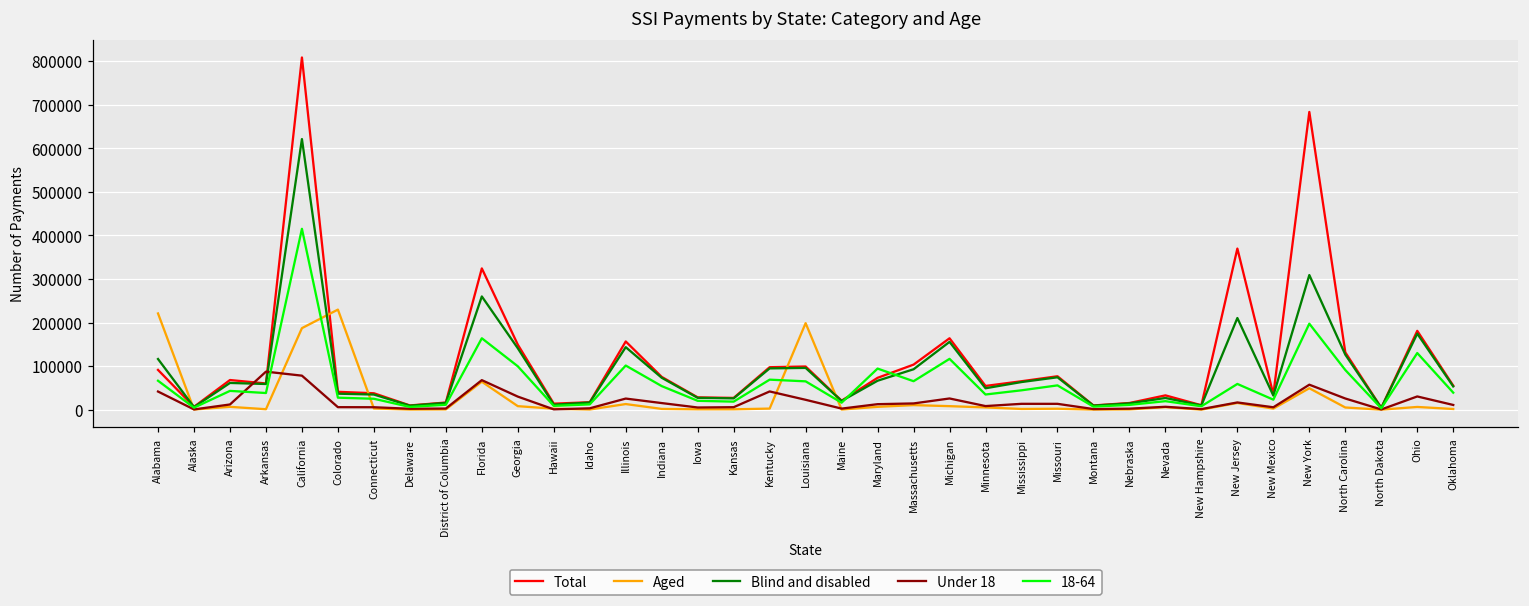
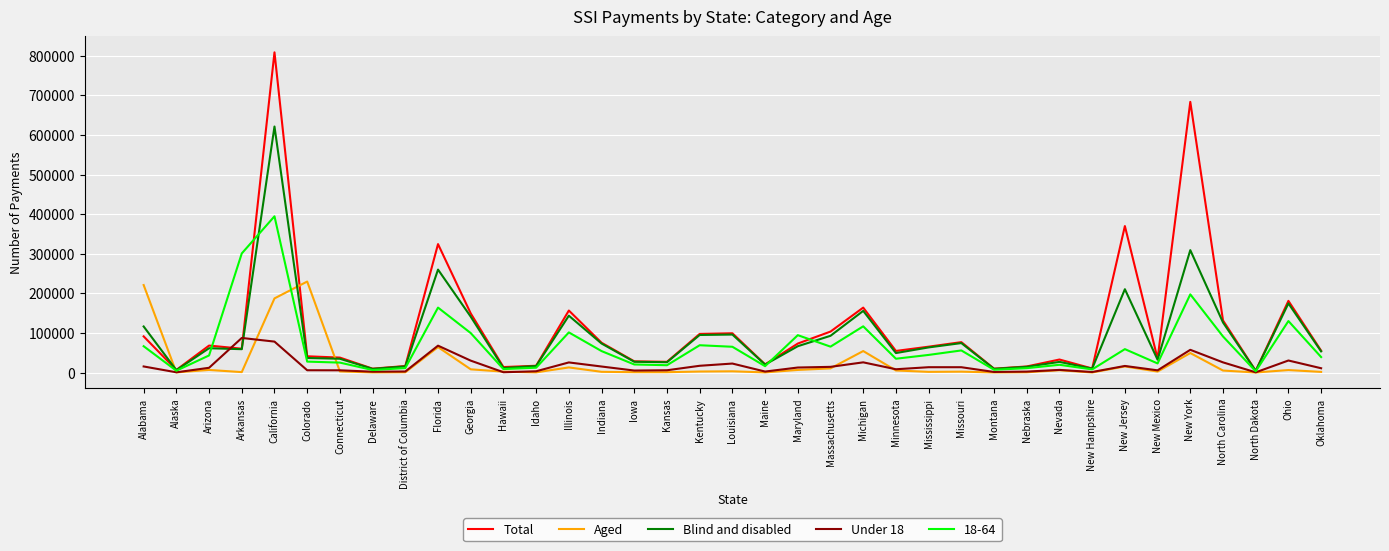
Under 18, Alabama: 40000 -> 20000
18-64, Arkansas: 40000 -> 300000
18-64, California: 420000 -> 390000
Under 18, Kentucky: 40000 -> 20000
Aged, Louisiana: 200000 -> 0
Aged, Michigan: 10000 -> 50000
